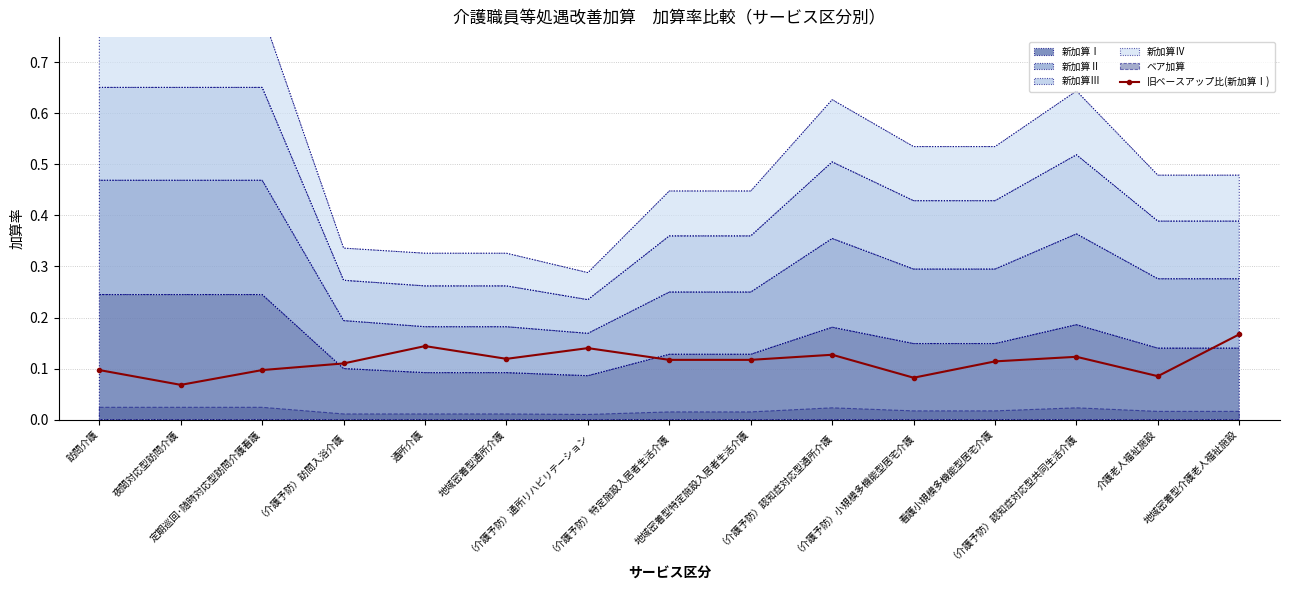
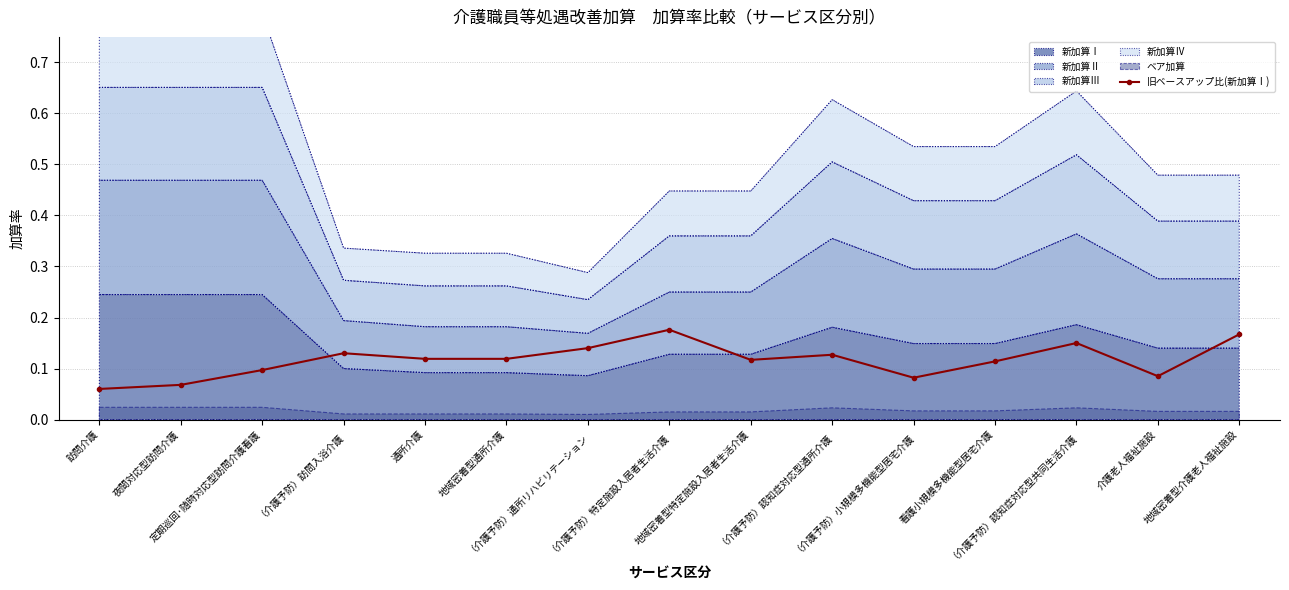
旧ベースアップ比(新加算Ⅰ), 訪問介護: 0.10 -> 0.06
旧ベースアップ比(新加算Ⅰ), （介護予防）訪問入浴介護: 0.11 -> 0.13
旧ベースアップ比(新加算Ⅰ), 通所介護: 0.14 -> 0.12
旧ベースアップ比(新加算Ⅰ), （介護予防）特定施設入居者生活介護: 0.12 -> 0.18
旧ベースアップ比(新加算Ⅰ), （介護予防）認知症対応型共同生活介護: 0.12 -> 0.15
